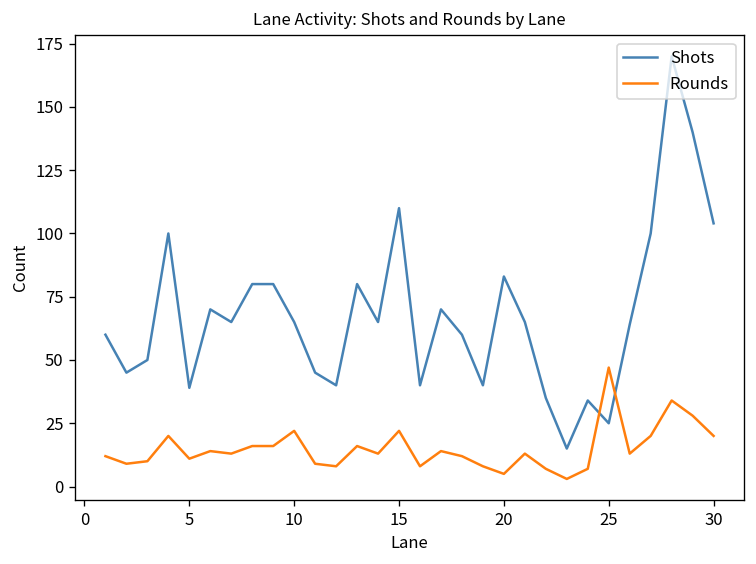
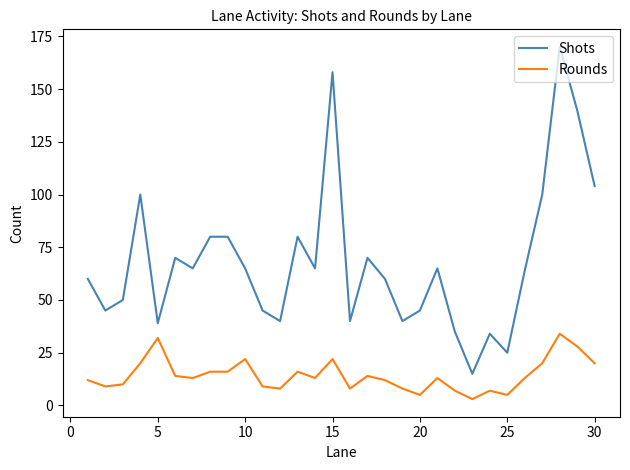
Rounds, 5: 11 -> 32
Shots, 15: 110 -> 158
Shots, 20: 83 -> 45
Rounds, 25: 47 -> 5
